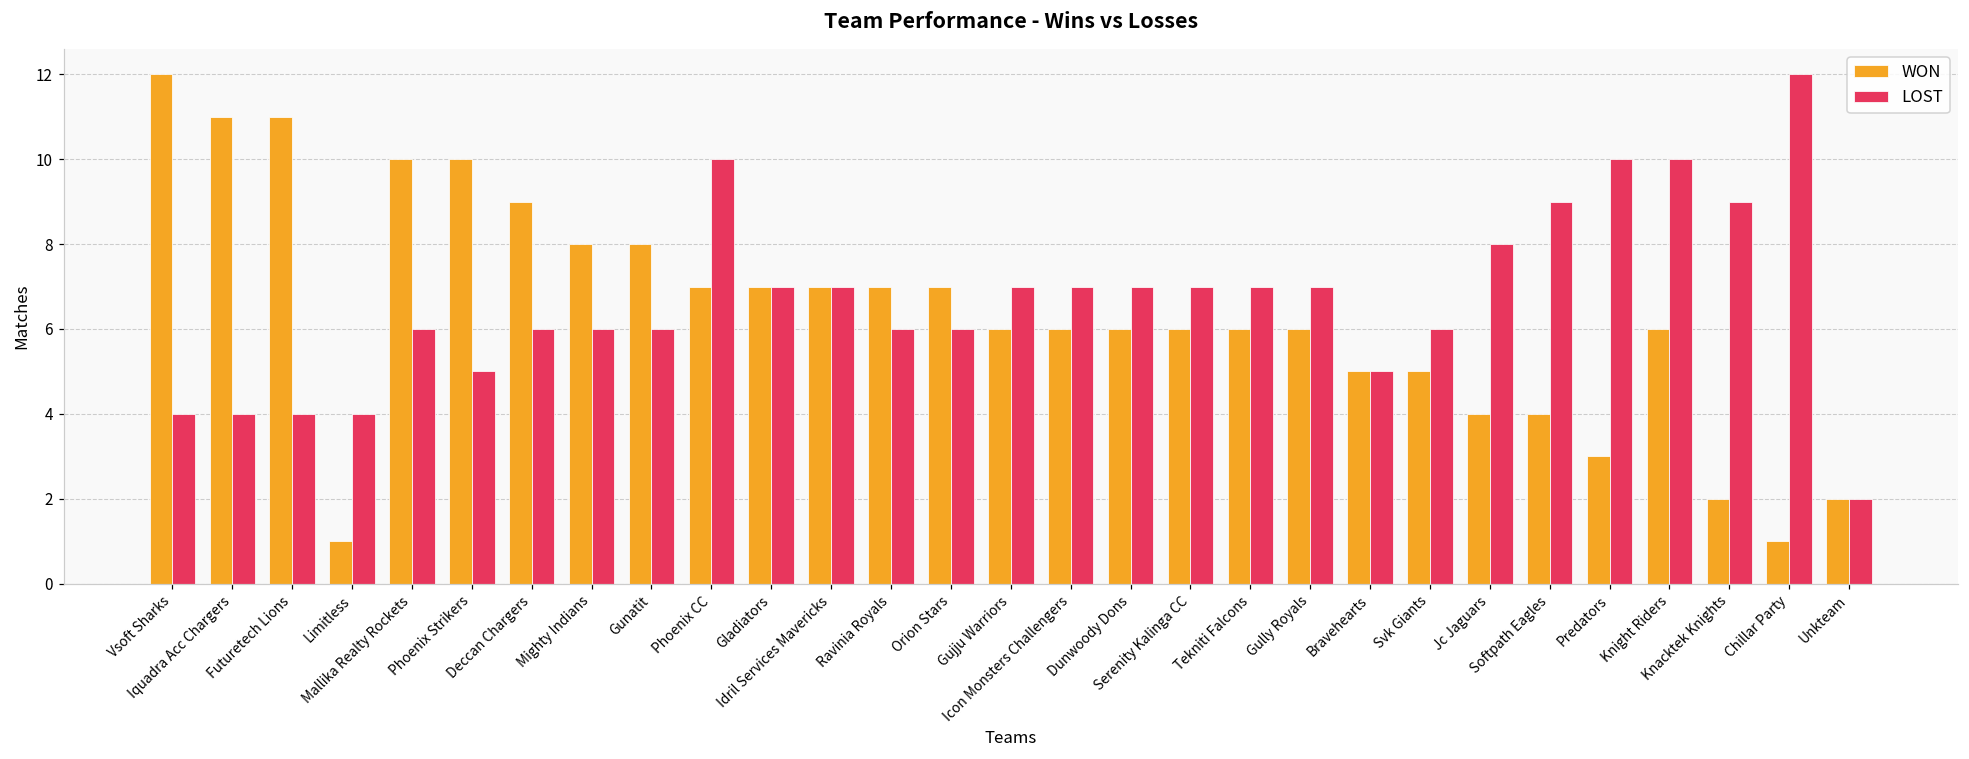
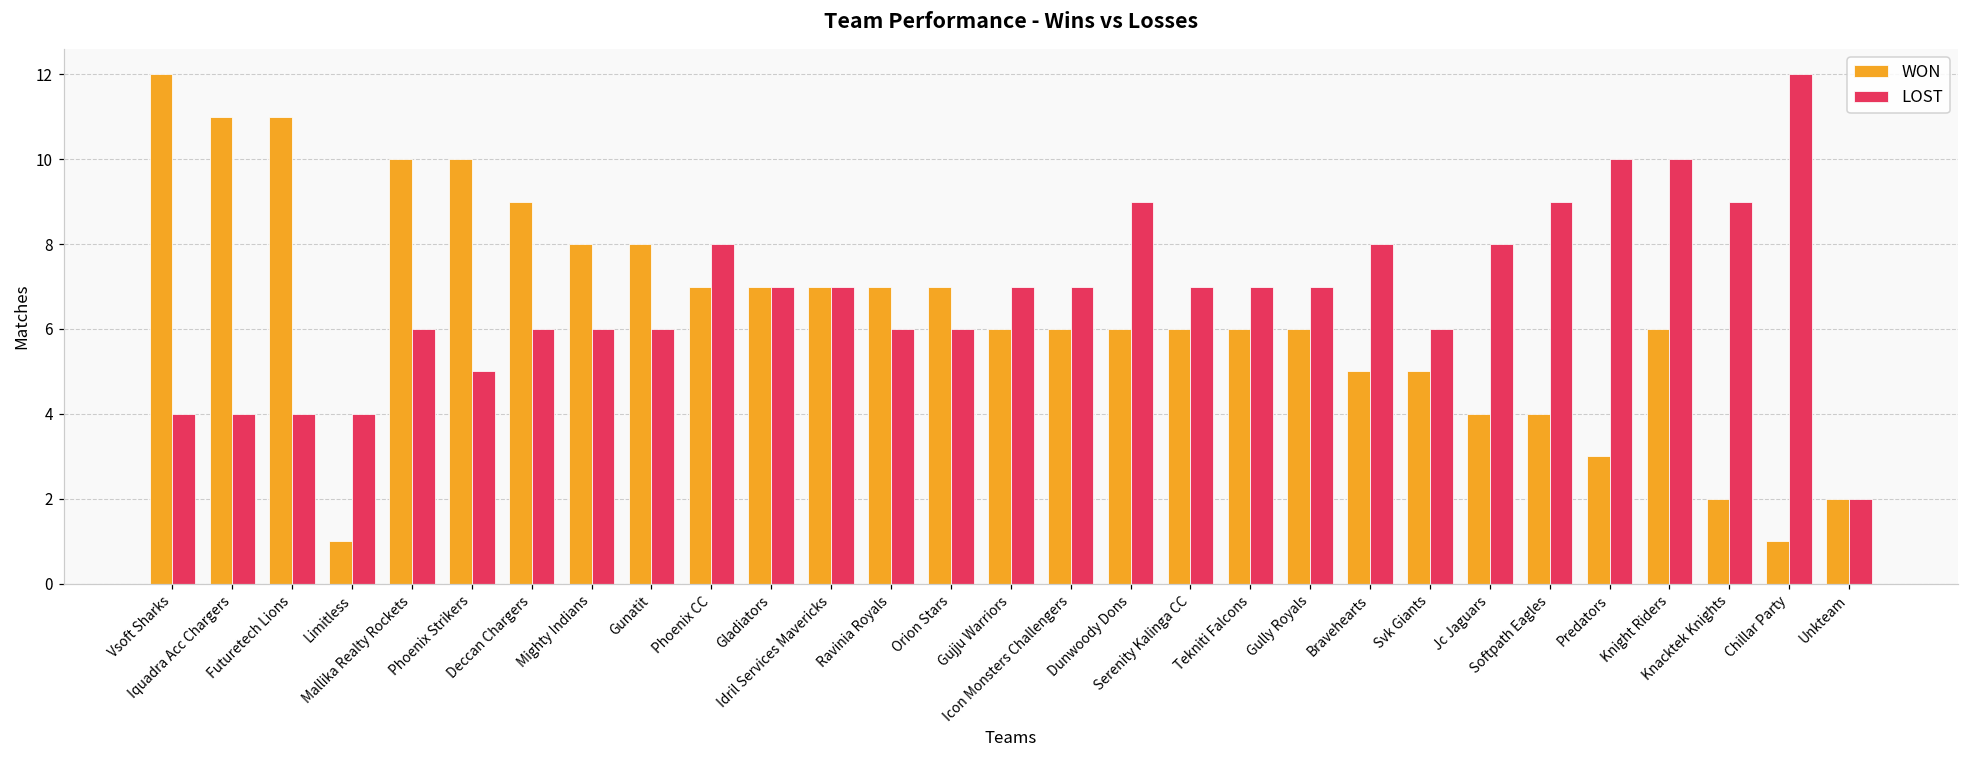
LOST, Phoenix CC: 10 -> 8
LOST, Dunwoody Dons: 7 -> 9
LOST, Bravehearts: 5 -> 8
